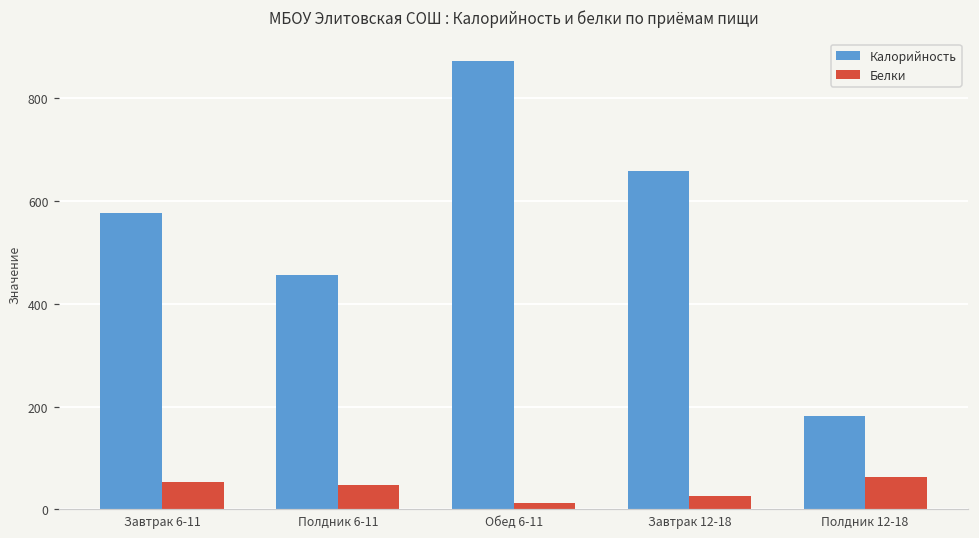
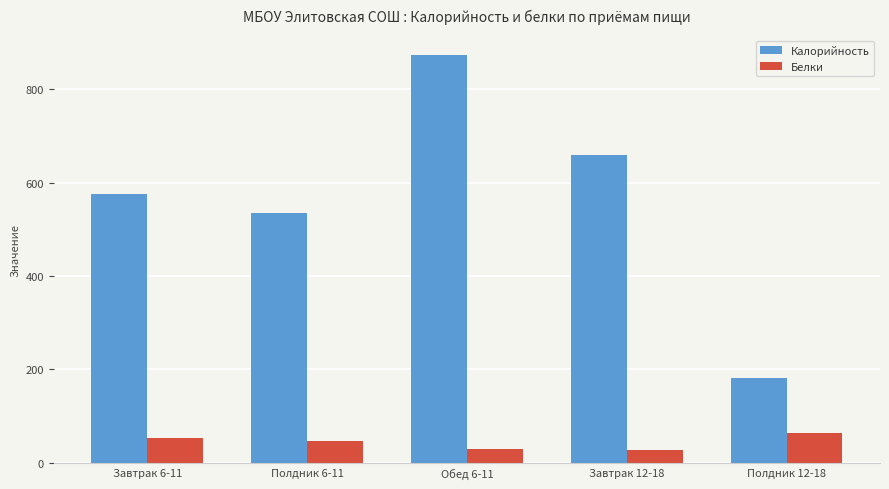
Калорийность, Полдник 6-11: 460 -> 540
Белки, Обед 6-11: 10 -> 30
